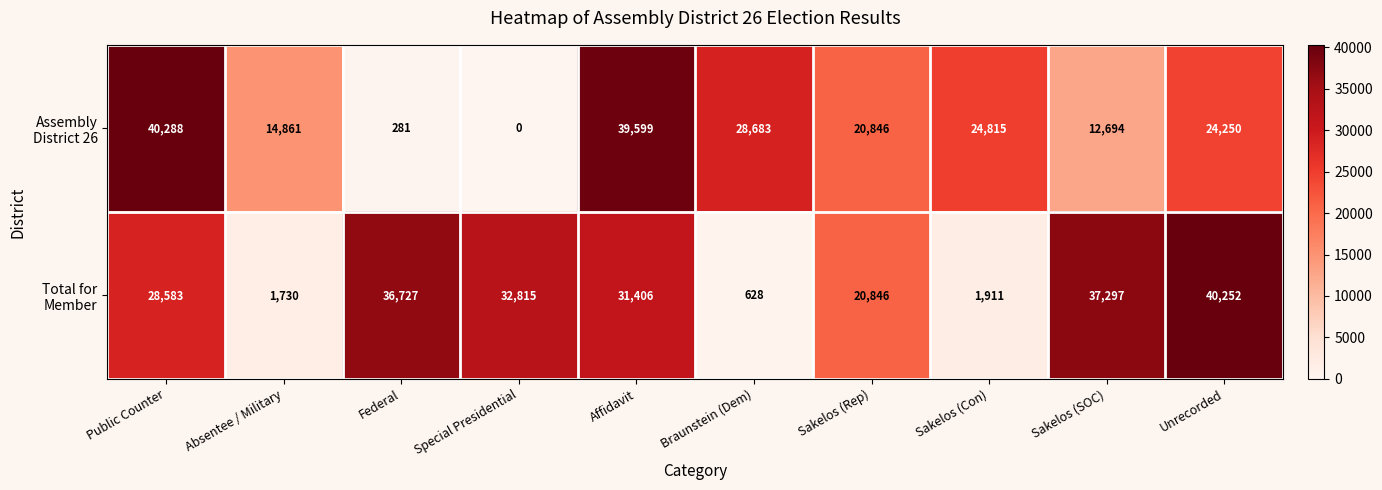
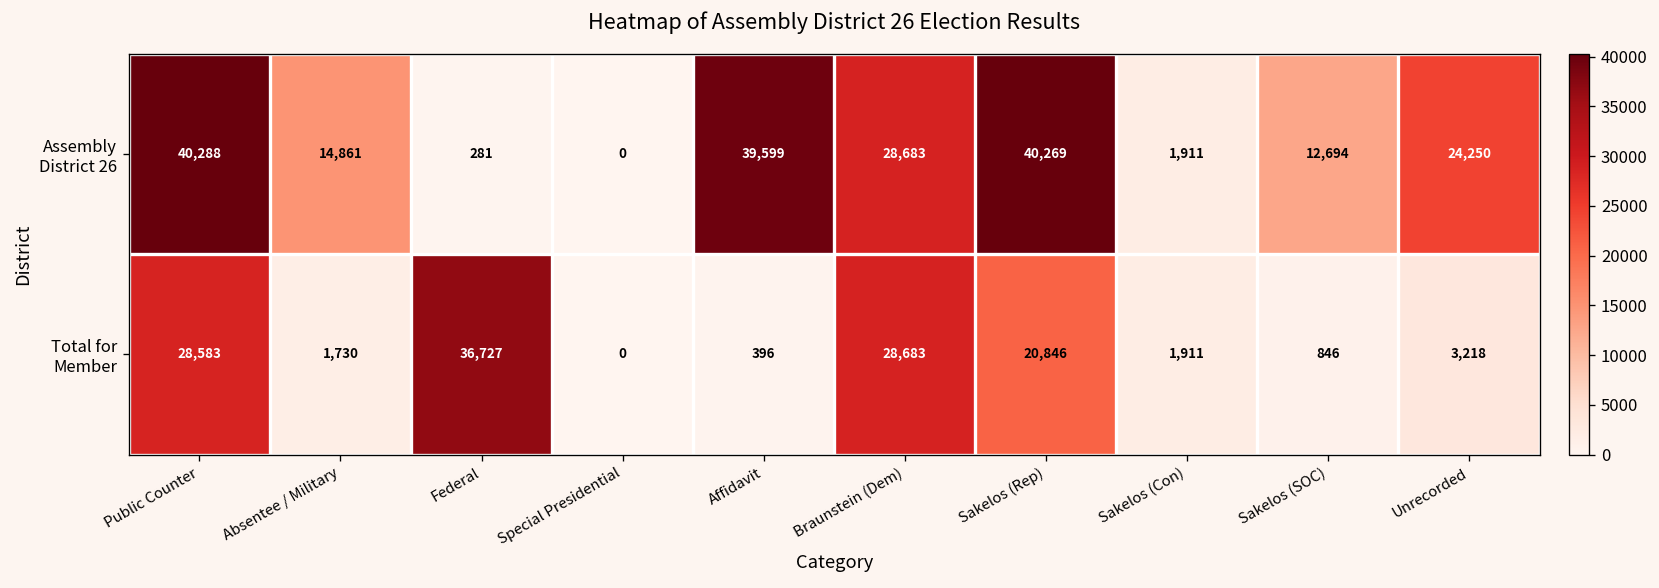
Assembly District 26, Sakelos (Rep): 20,846 -> 40,269
Assembly District 26, Sakelos (Con): 24,815 -> 1,911
Total for Member, Special Presidential: 32,815 -> 0
Total for Member, Affidavit: 31,406 -> 396
Total for Member, Braunstein (Dem): 628 -> 28,683
Total for Member, Sakelos (SOC): 37,297 -> 846
Total for Member, Unrecorded: 40,252 -> 3,218
